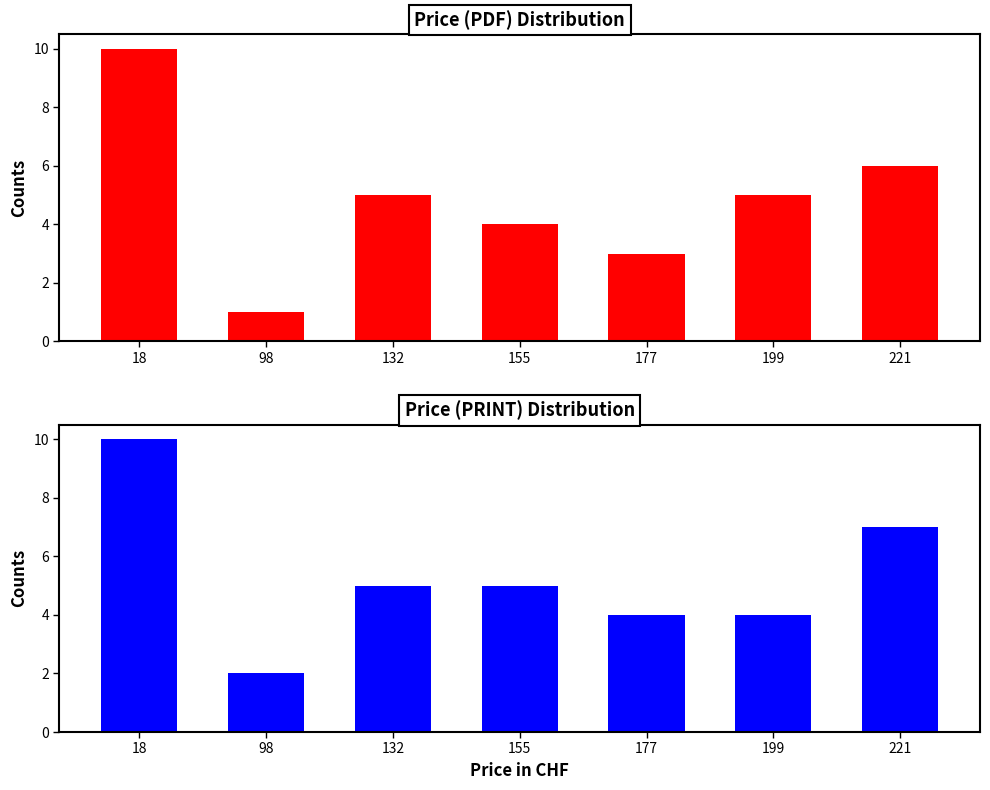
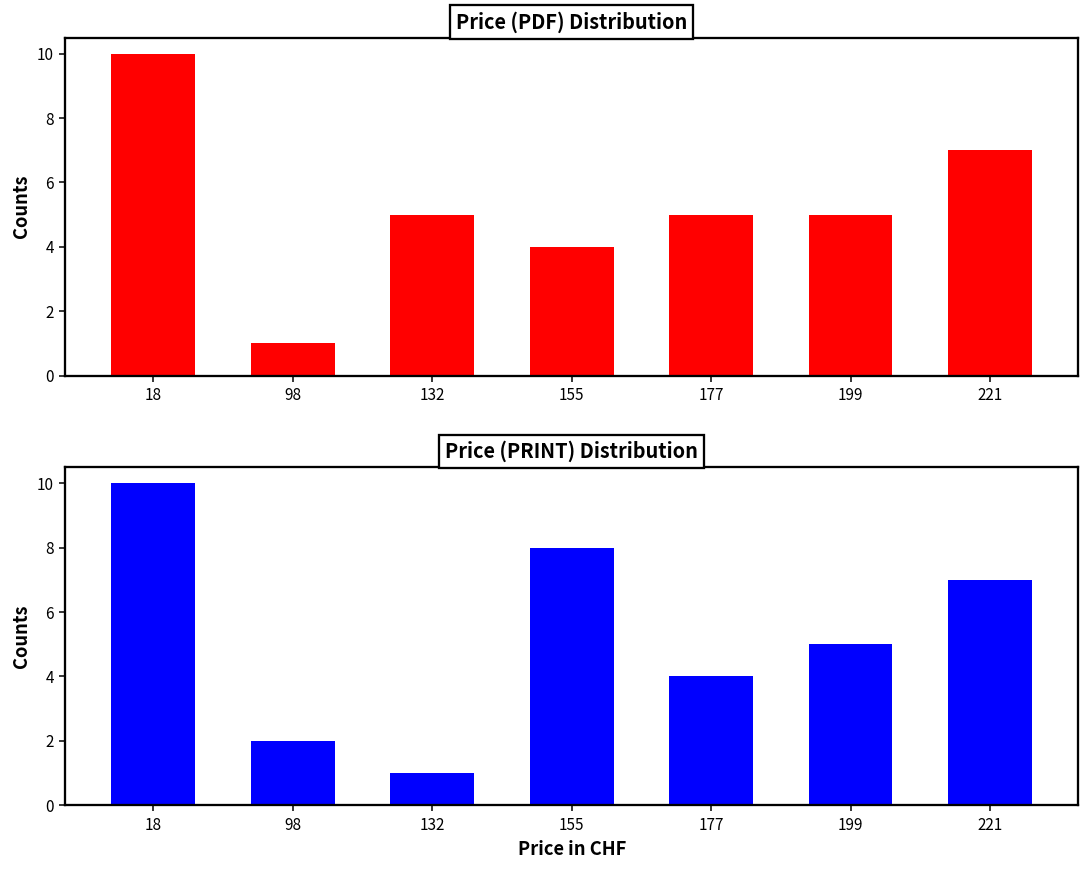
Price (PDF) Distribution, 177: 3 -> 5
Price (PDF) Distribution, 221: 6 -> 7
Price (PRINT) Distribution, 132: 5 -> 1
Price (PRINT) Distribution, 155: 5 -> 8
Price (PRINT) Distribution, 199: 4 -> 5
